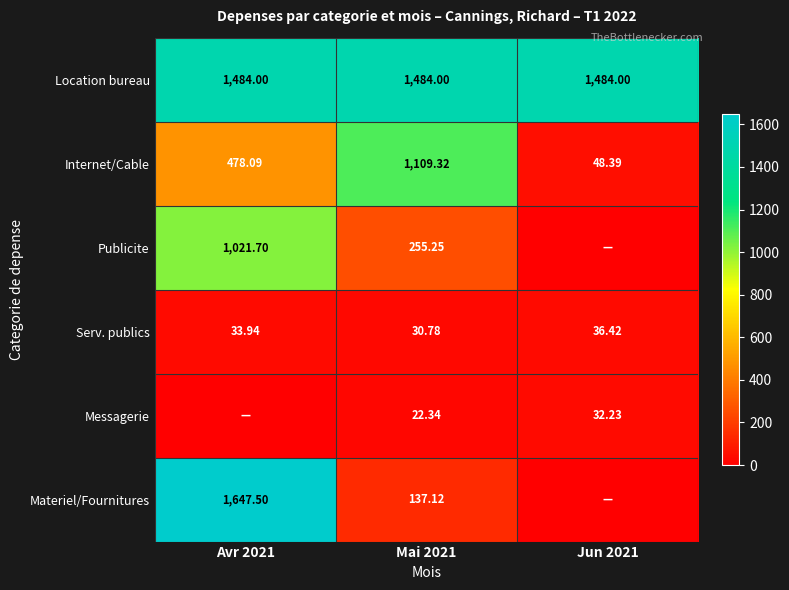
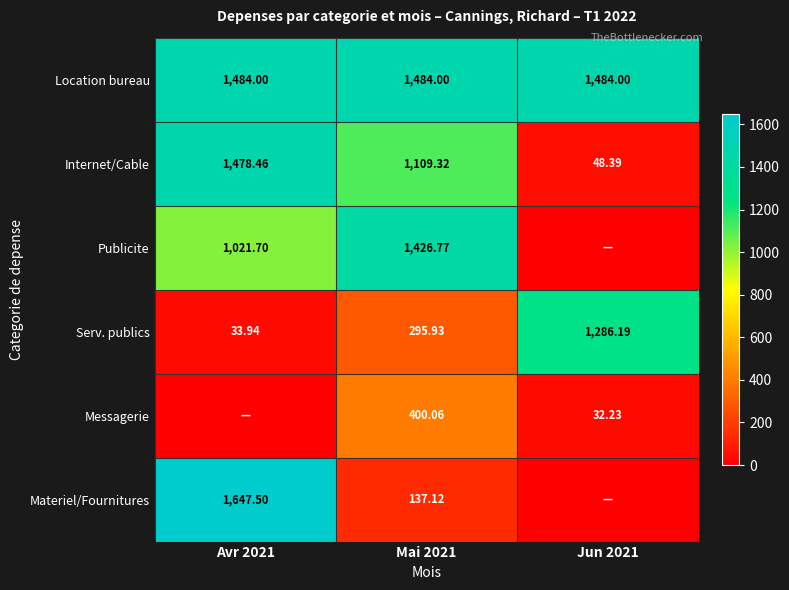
Internet/Cable, Avr 2021: 478.09 -> 1,478.46
Publicite, Mai 2021: 255.25 -> 1,426.77
Serv. publics, Mai 2021: 30.78 -> 295.93
Serv. publics, Jun 2021: 36.42 -> 1,286.19
Messagerie, Mai 2021: 22.34 -> 400.06
